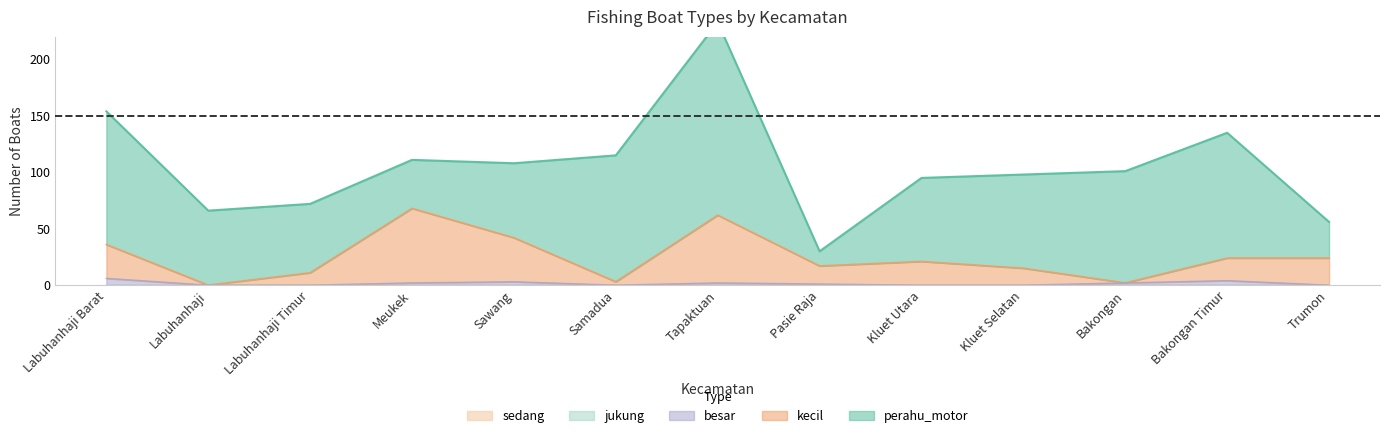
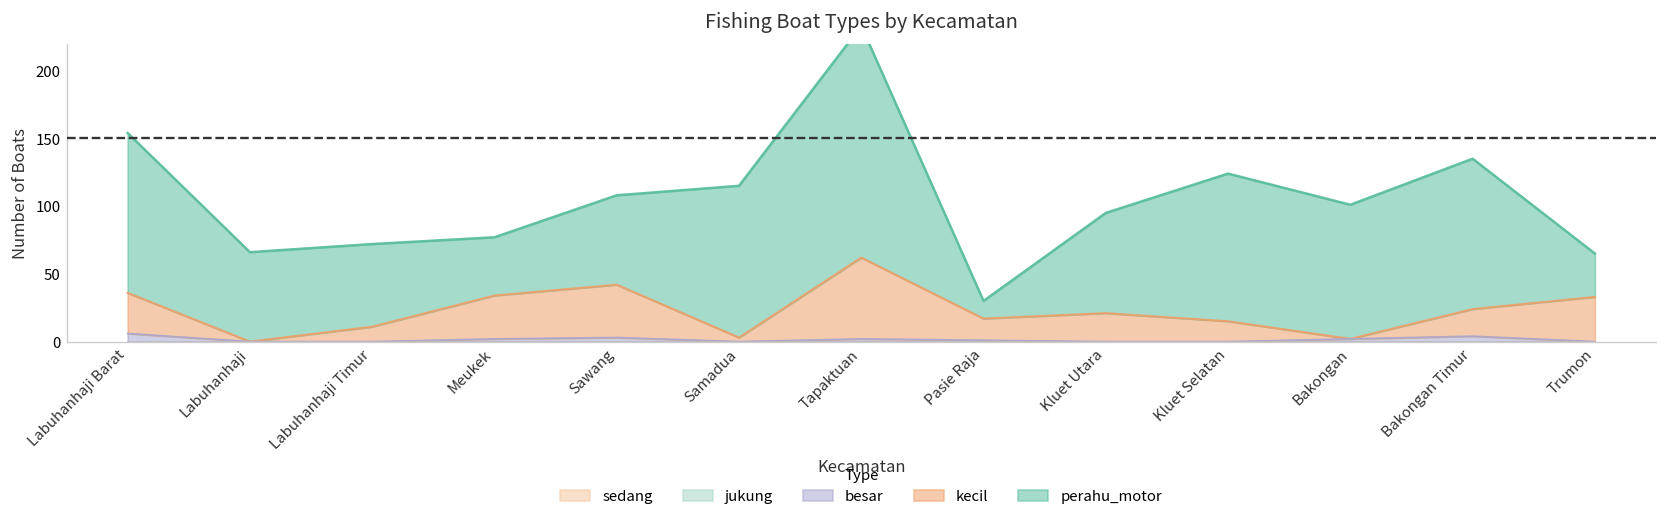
kecil, Meukek: 66 -> 32
perahu_motor, Kluet Selatan: 83 -> 109
kecil, Trumon: 24 -> 33
